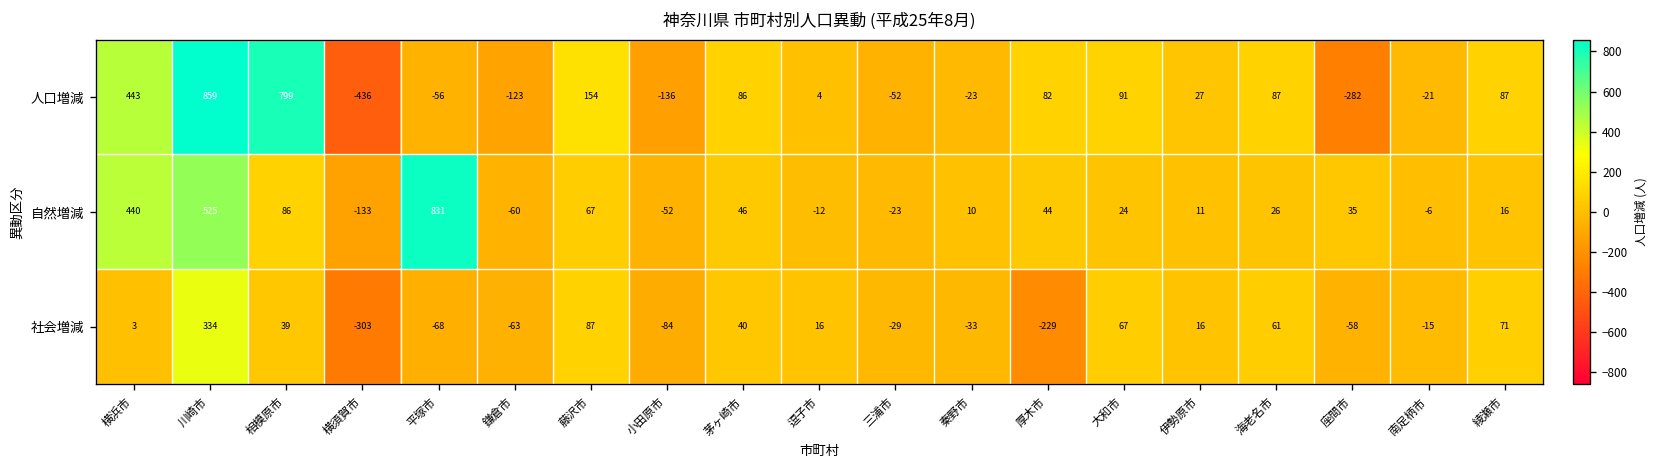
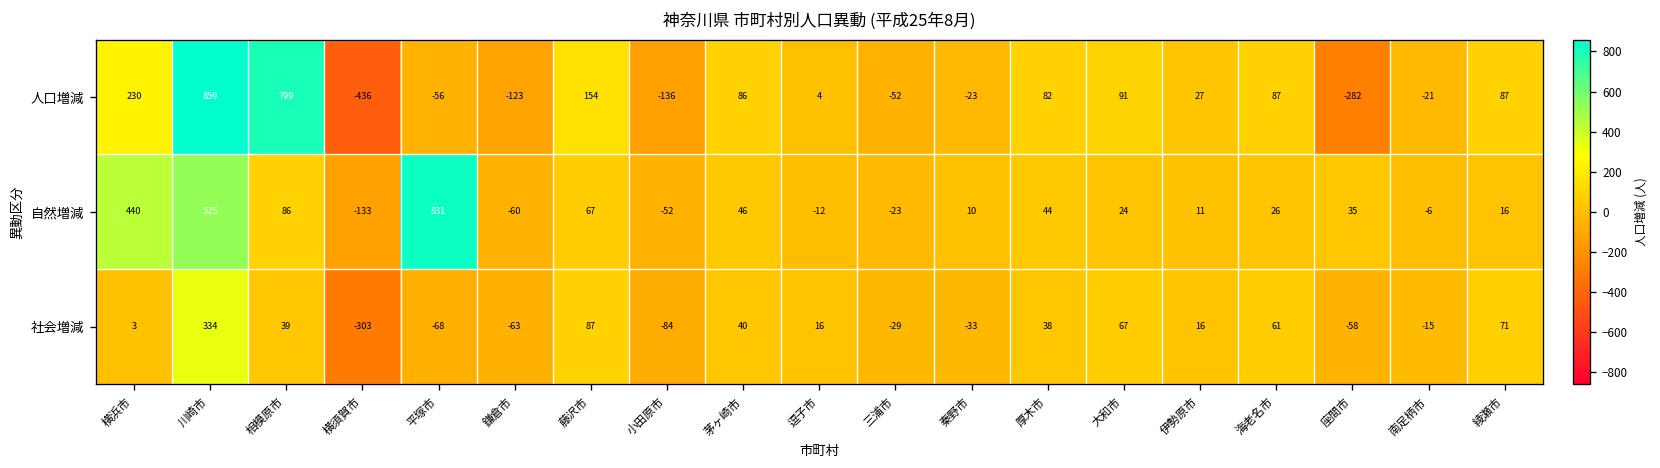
人口増減, 横浜市: 443 -> 230
社会増減, 厚木市: -229 -> 38
